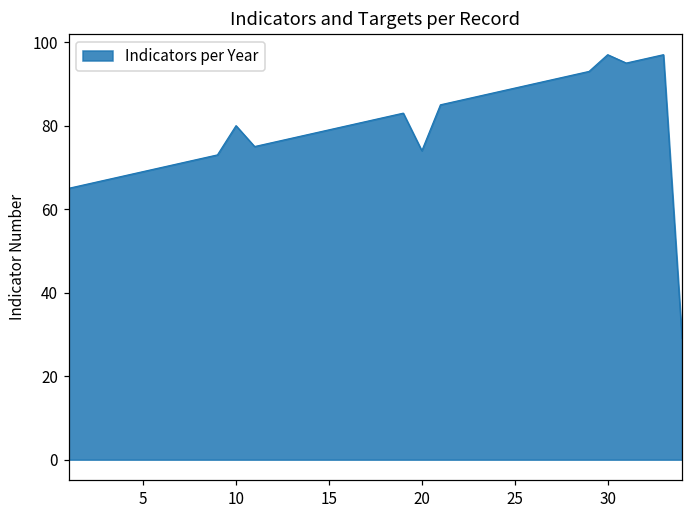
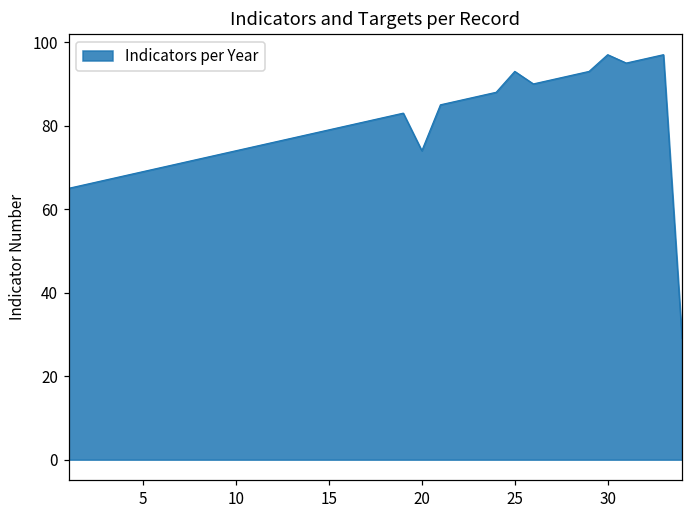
10: 80 -> 74
25: 89 -> 93
